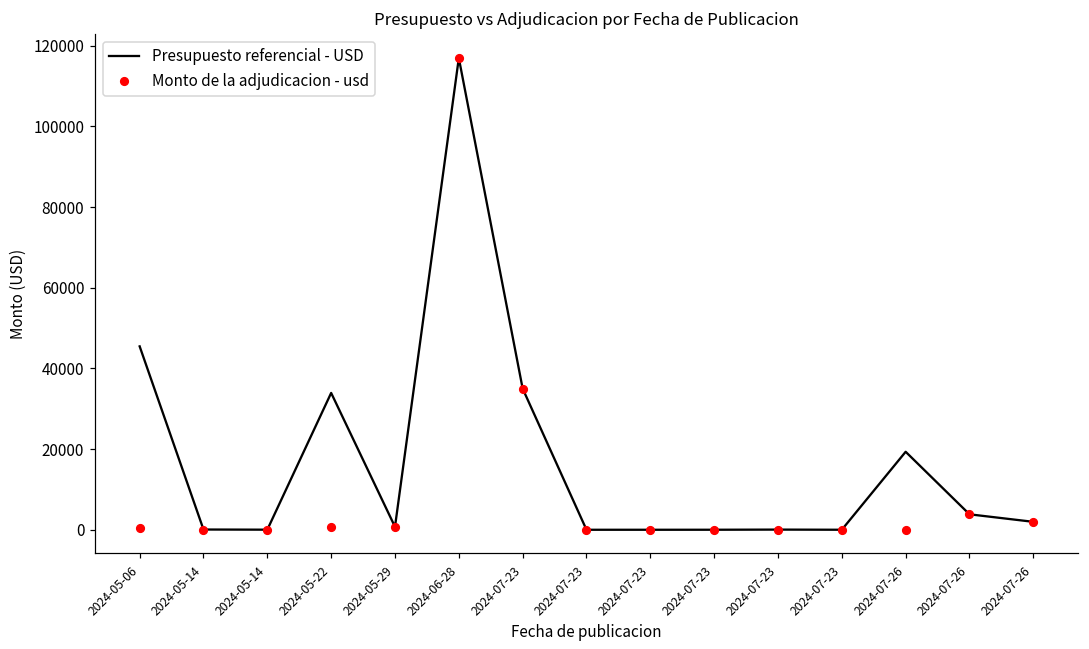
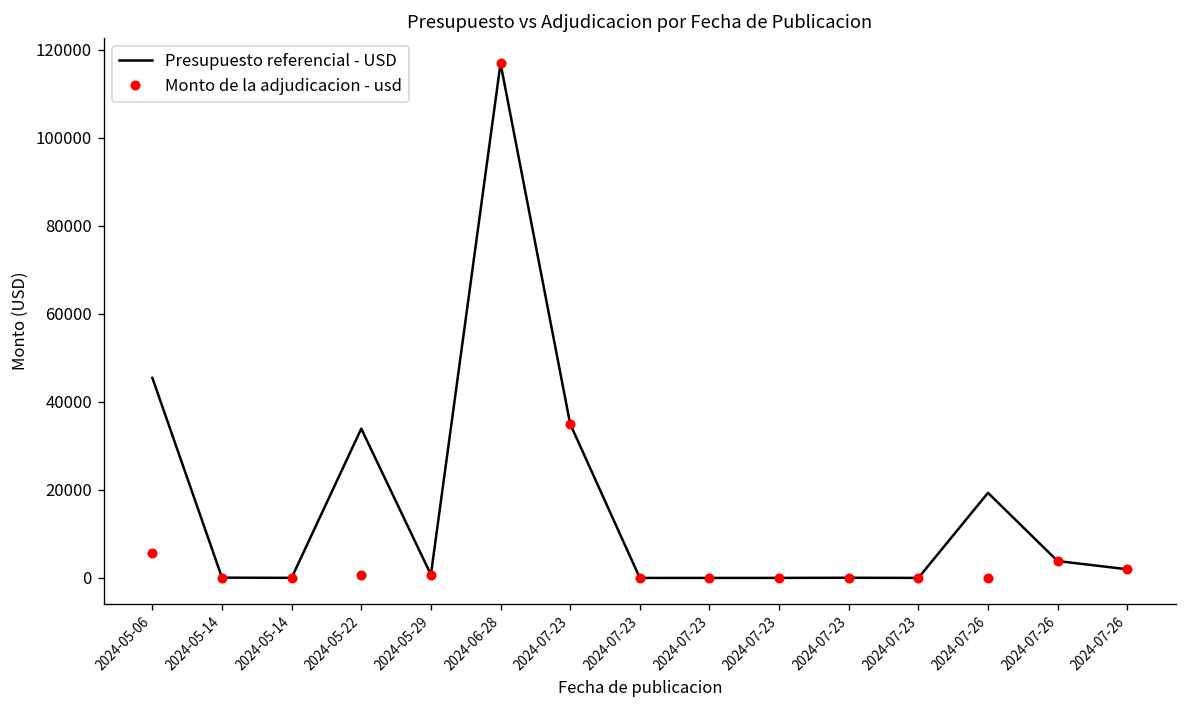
Monto de la adjudicacion - usd, 2024-05-06: 0 -> 6000
